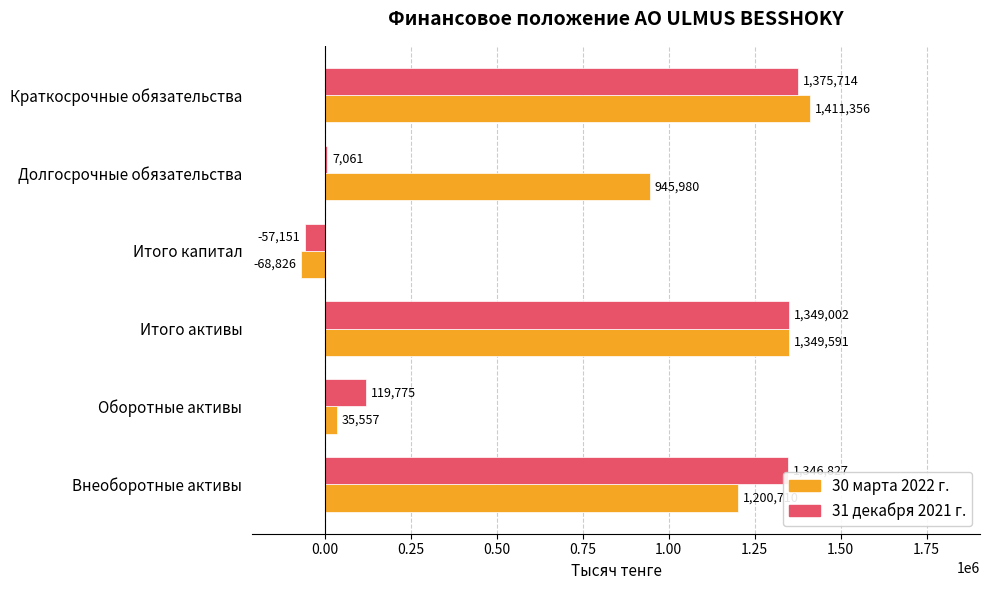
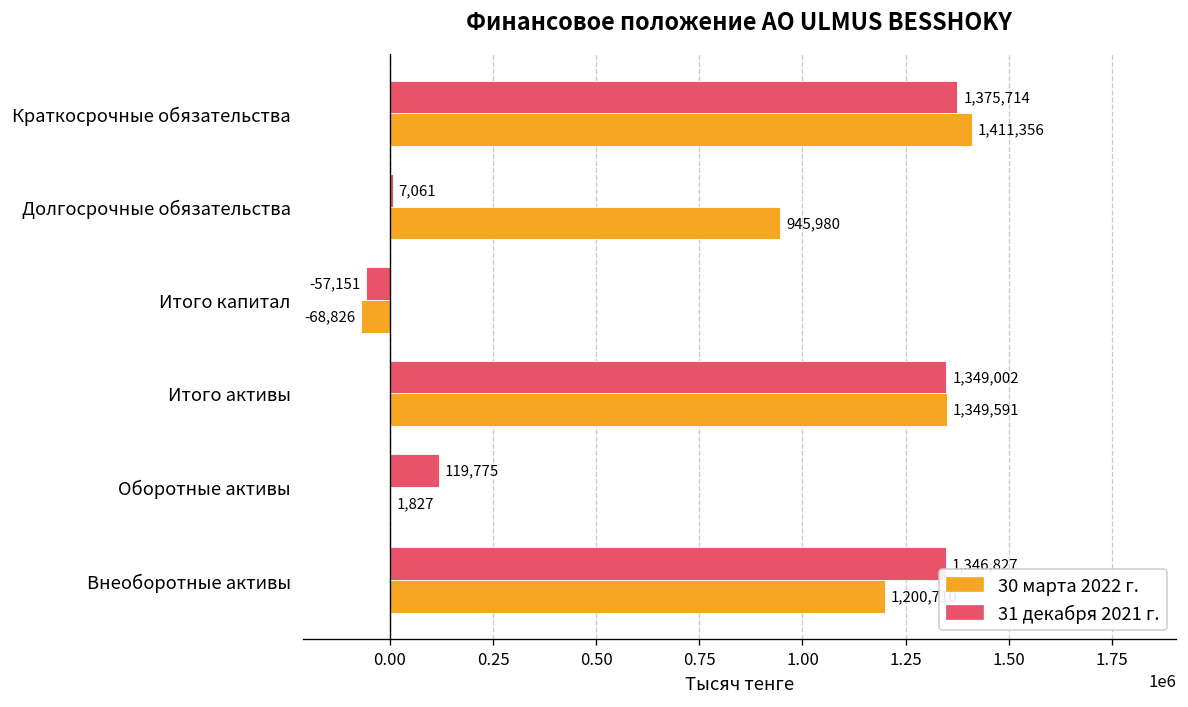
30 марта 2022 г., Оборотные активы: 35,557 -> 1,827
